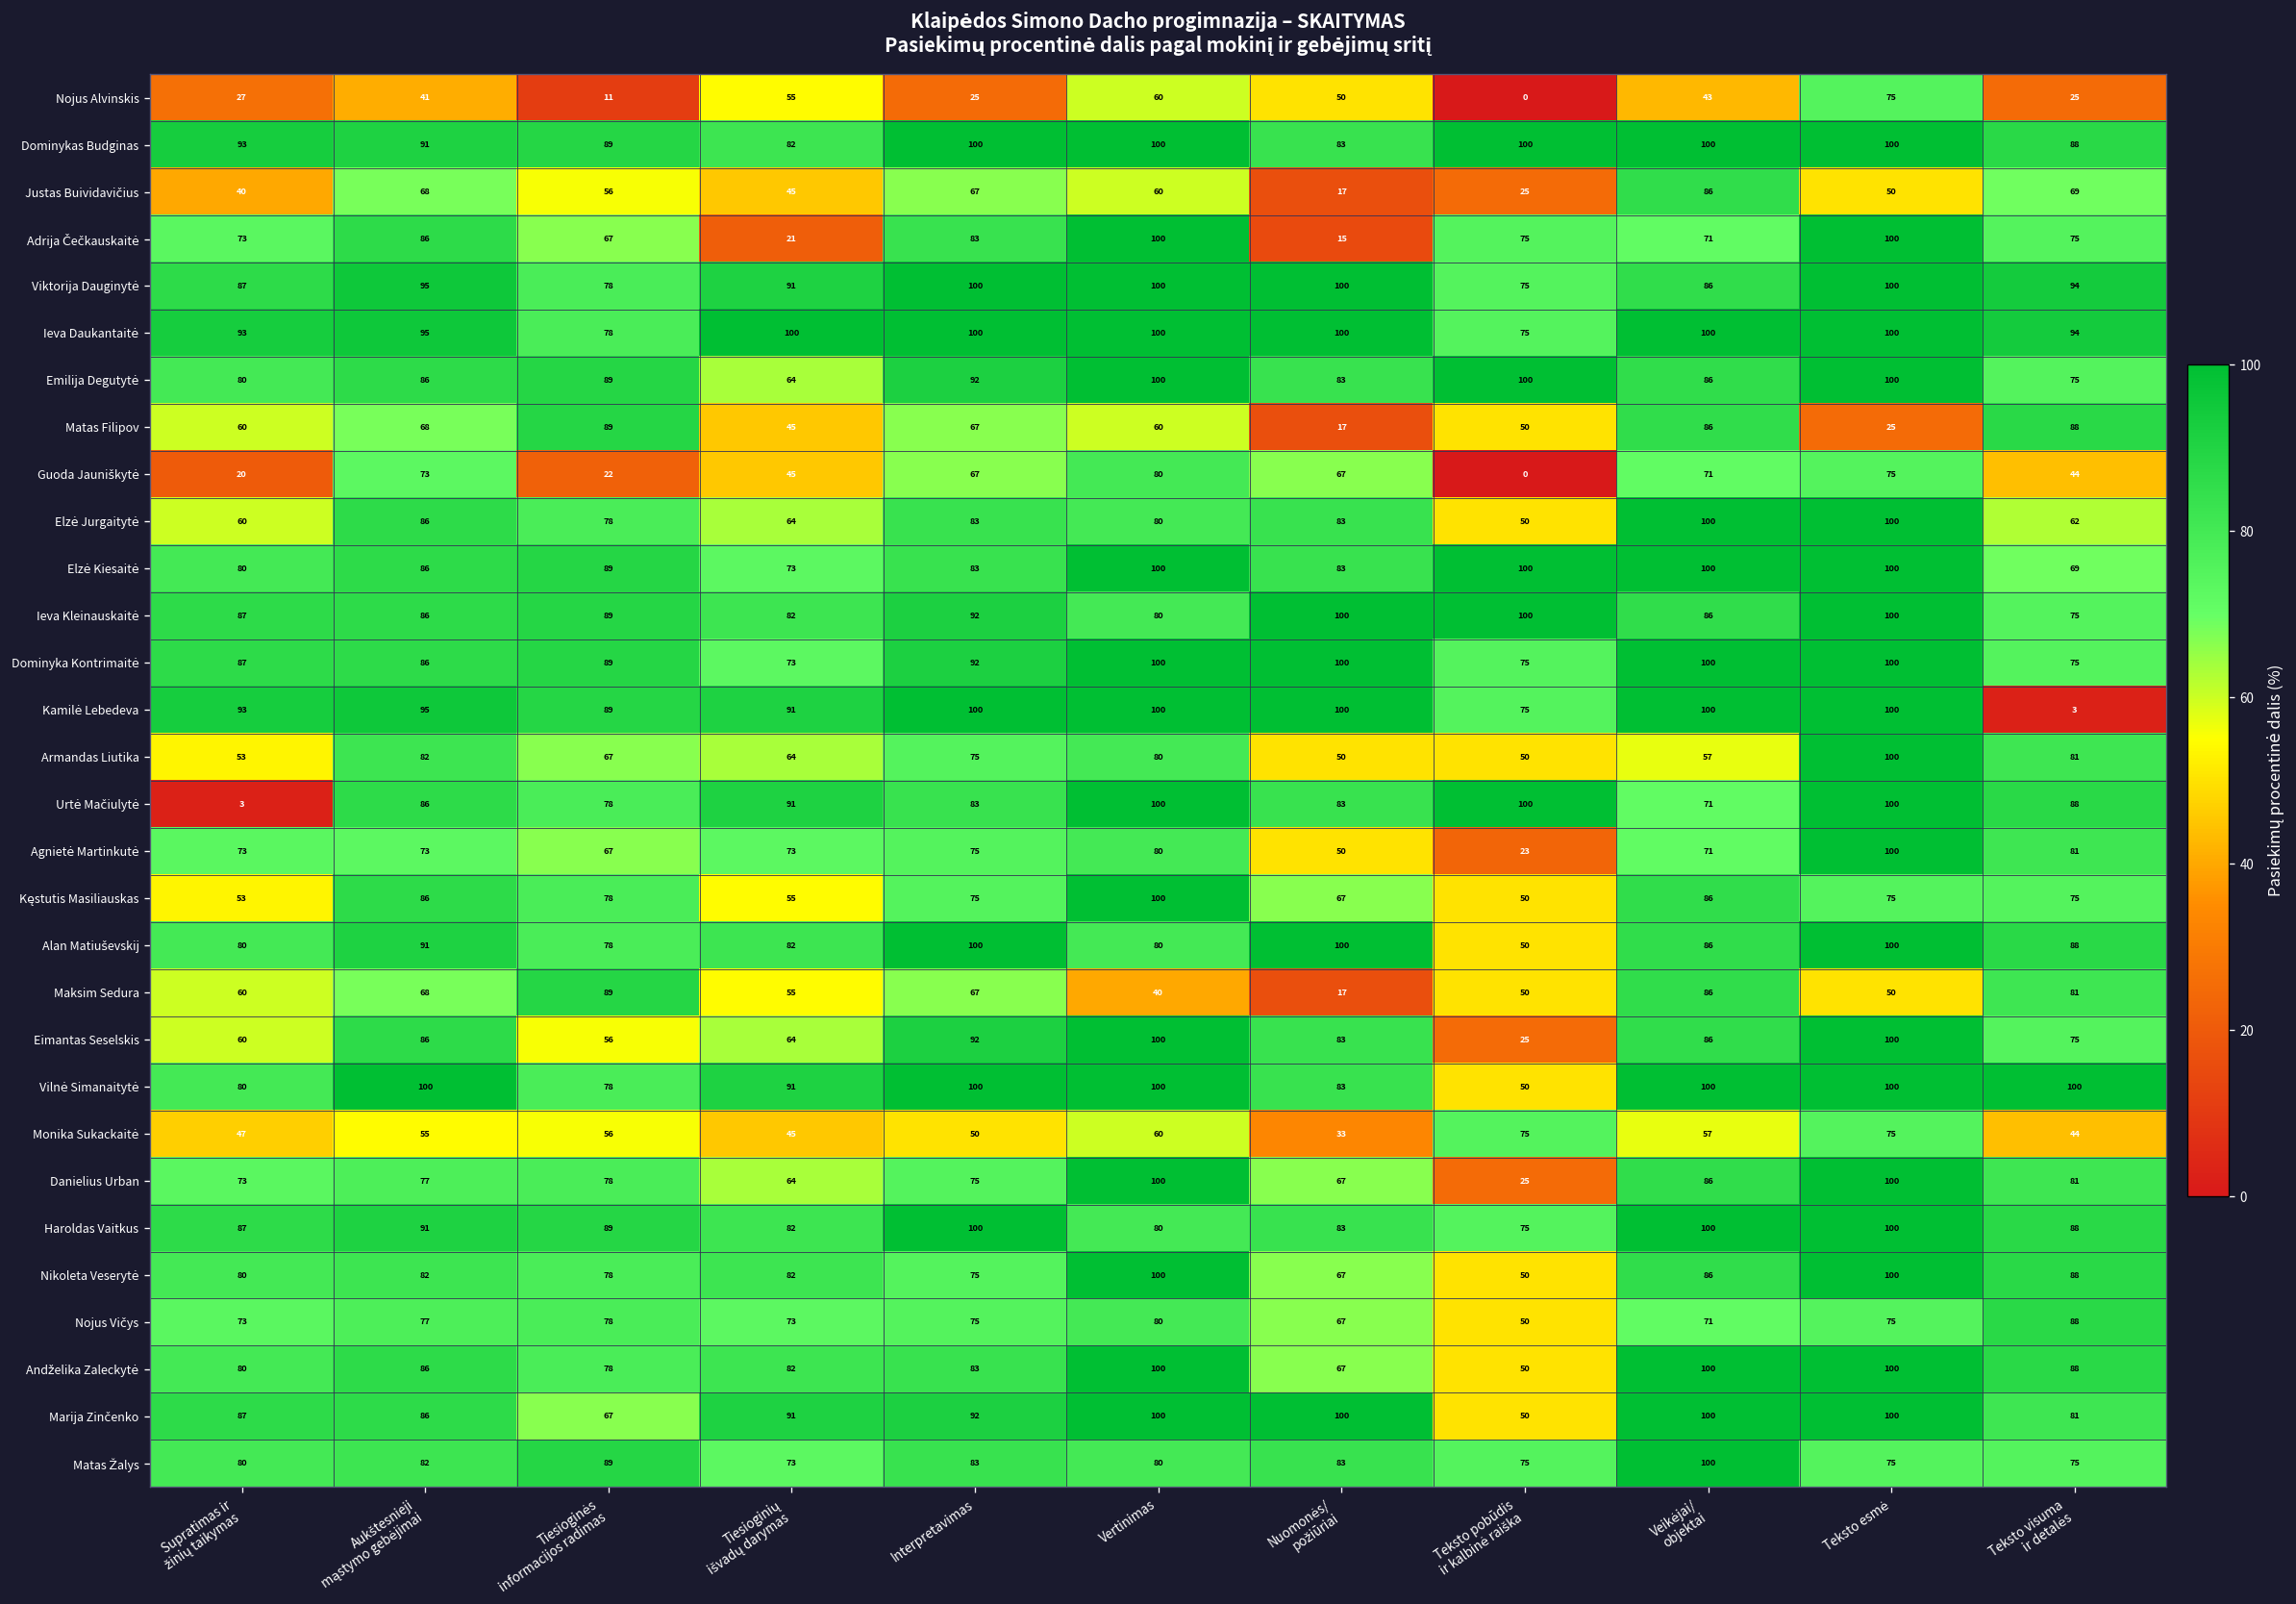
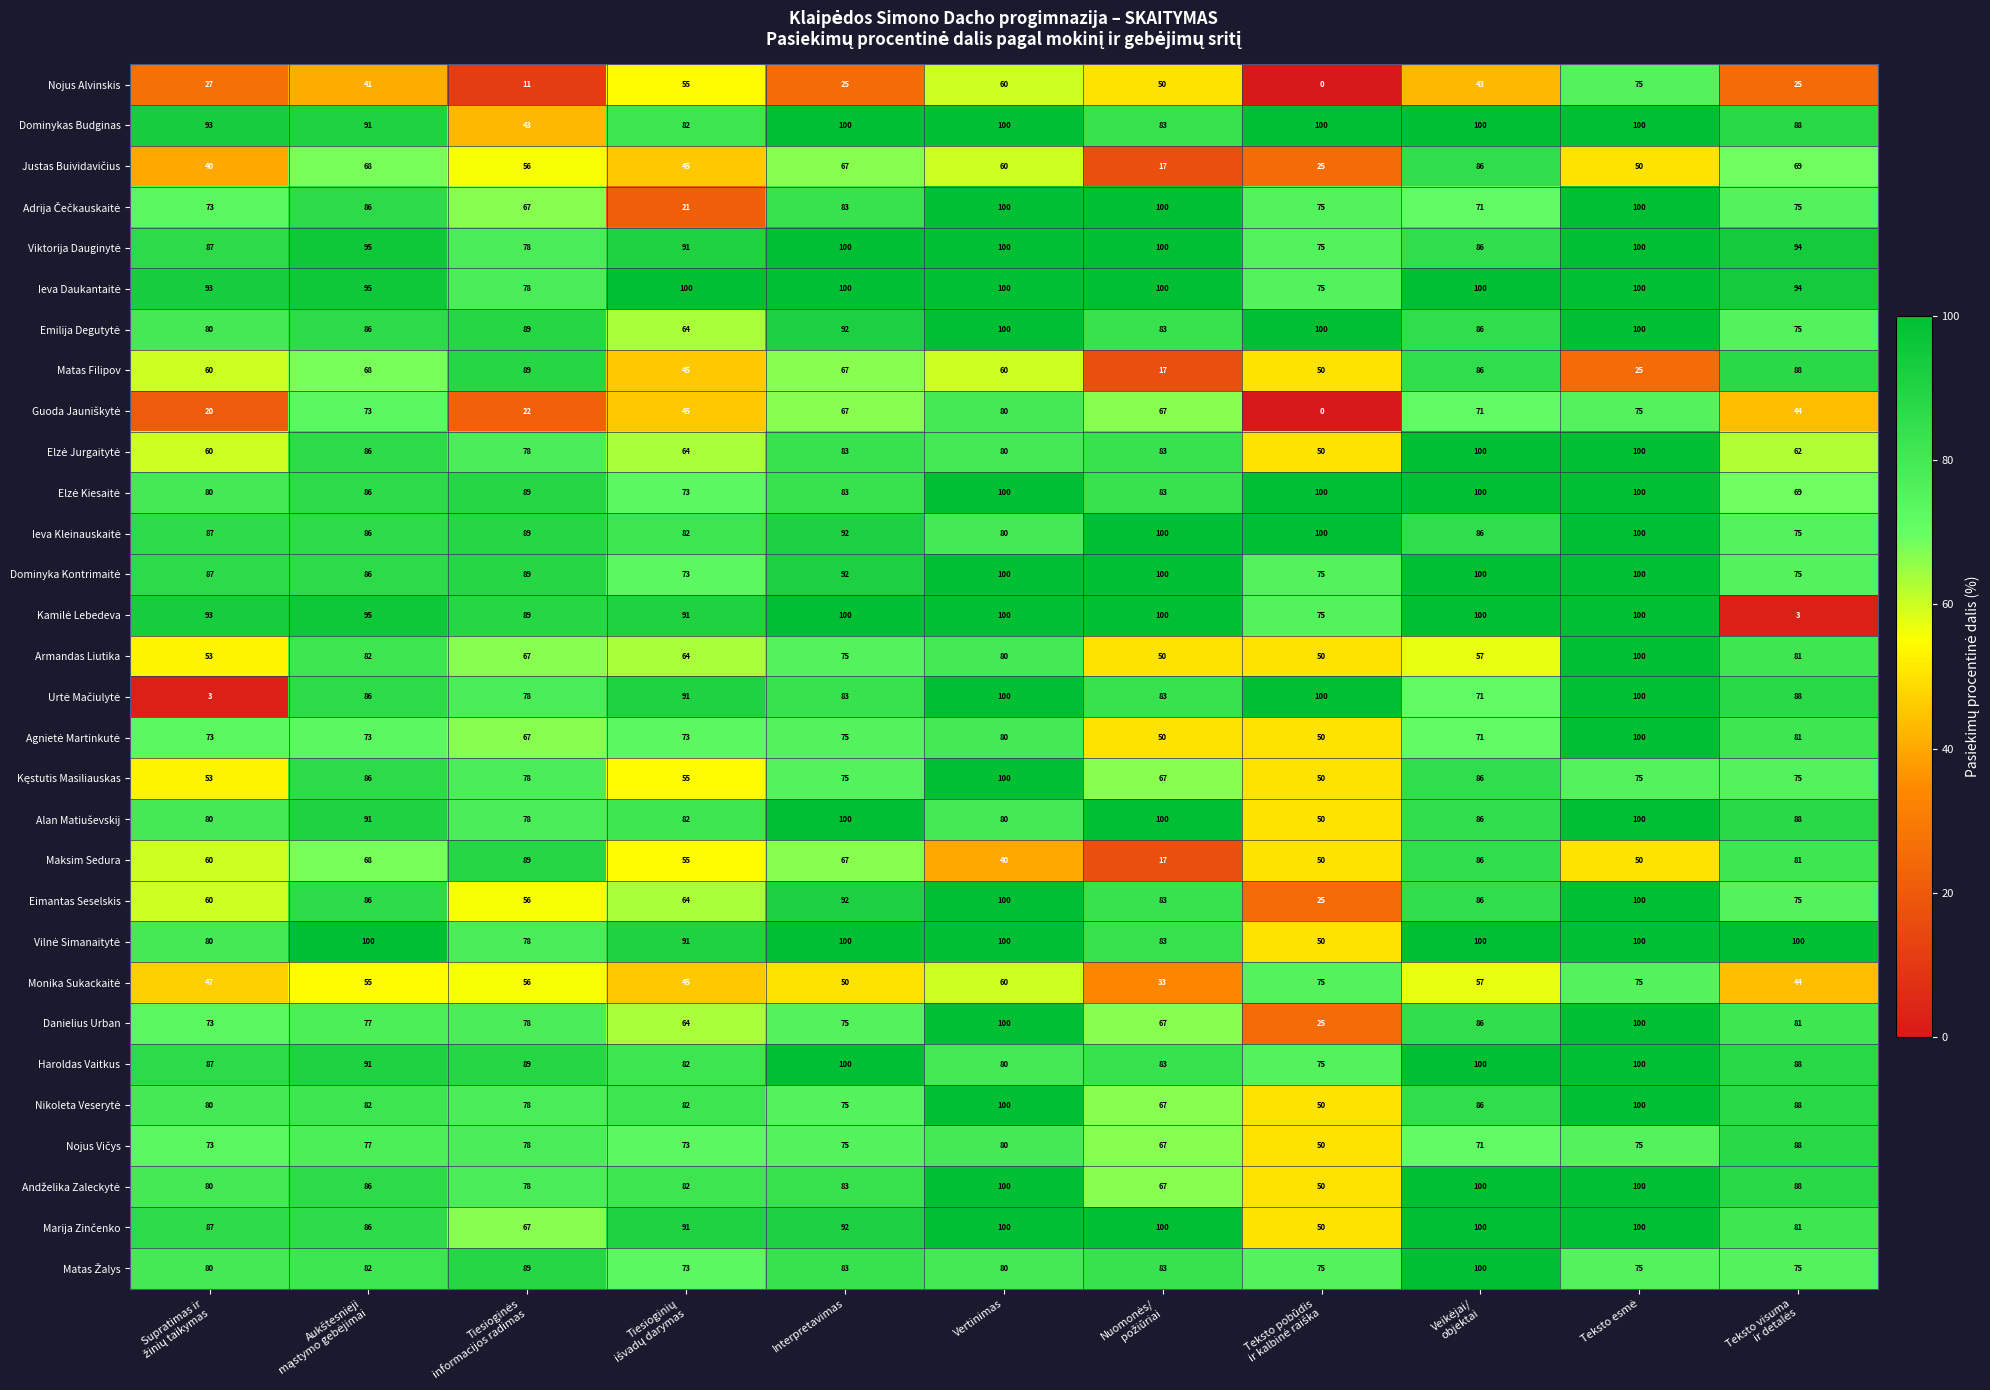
Dominykas Budginas, Tiesioginės informacijos radimas: 89 -> 43
Adrija Čečkauskaitė, Nuomonės/ požiūriai: 15 -> 100
Agnietė Martinkutė, Teksto pobūdis ir kalbinė raiška: 23 -> 50
